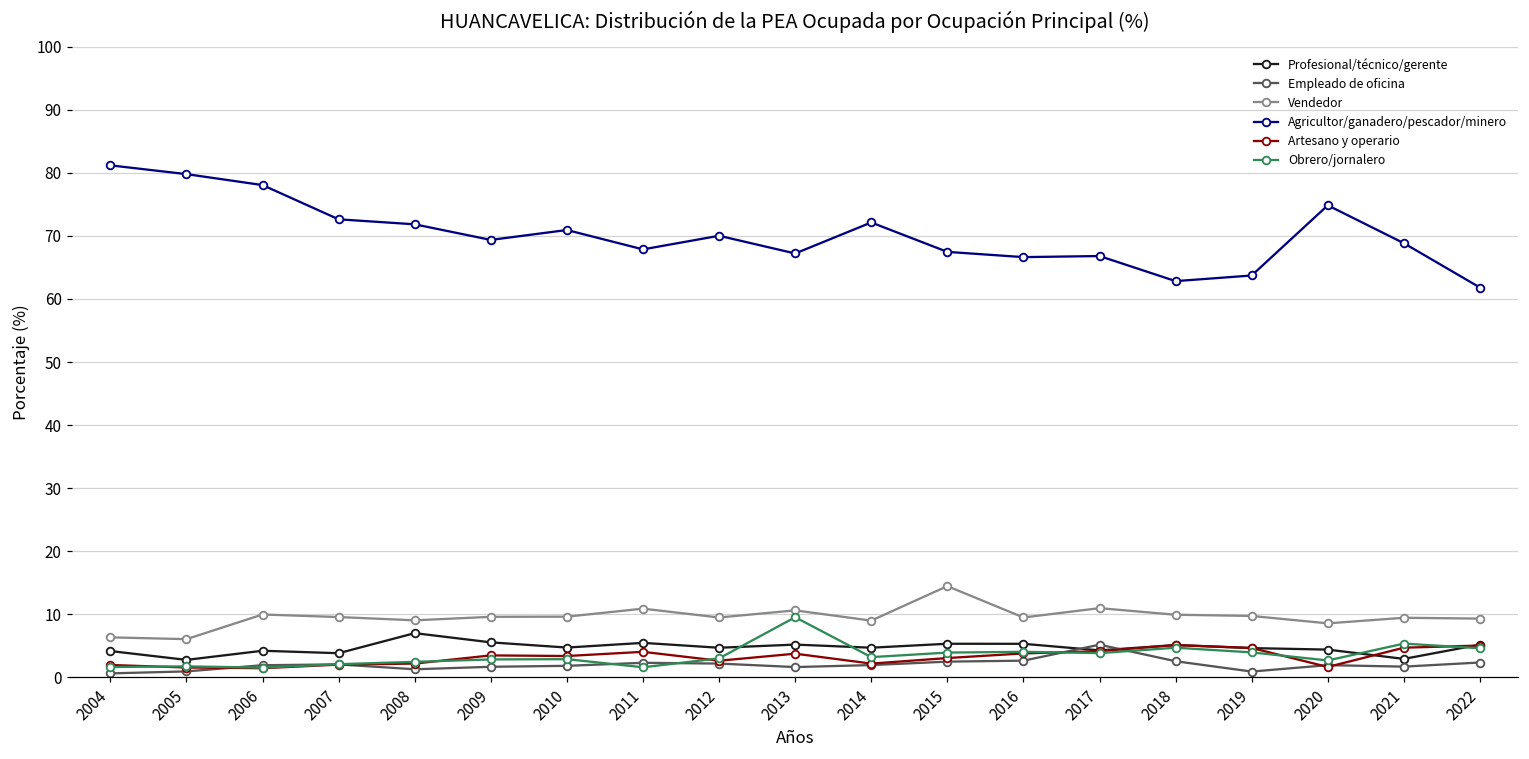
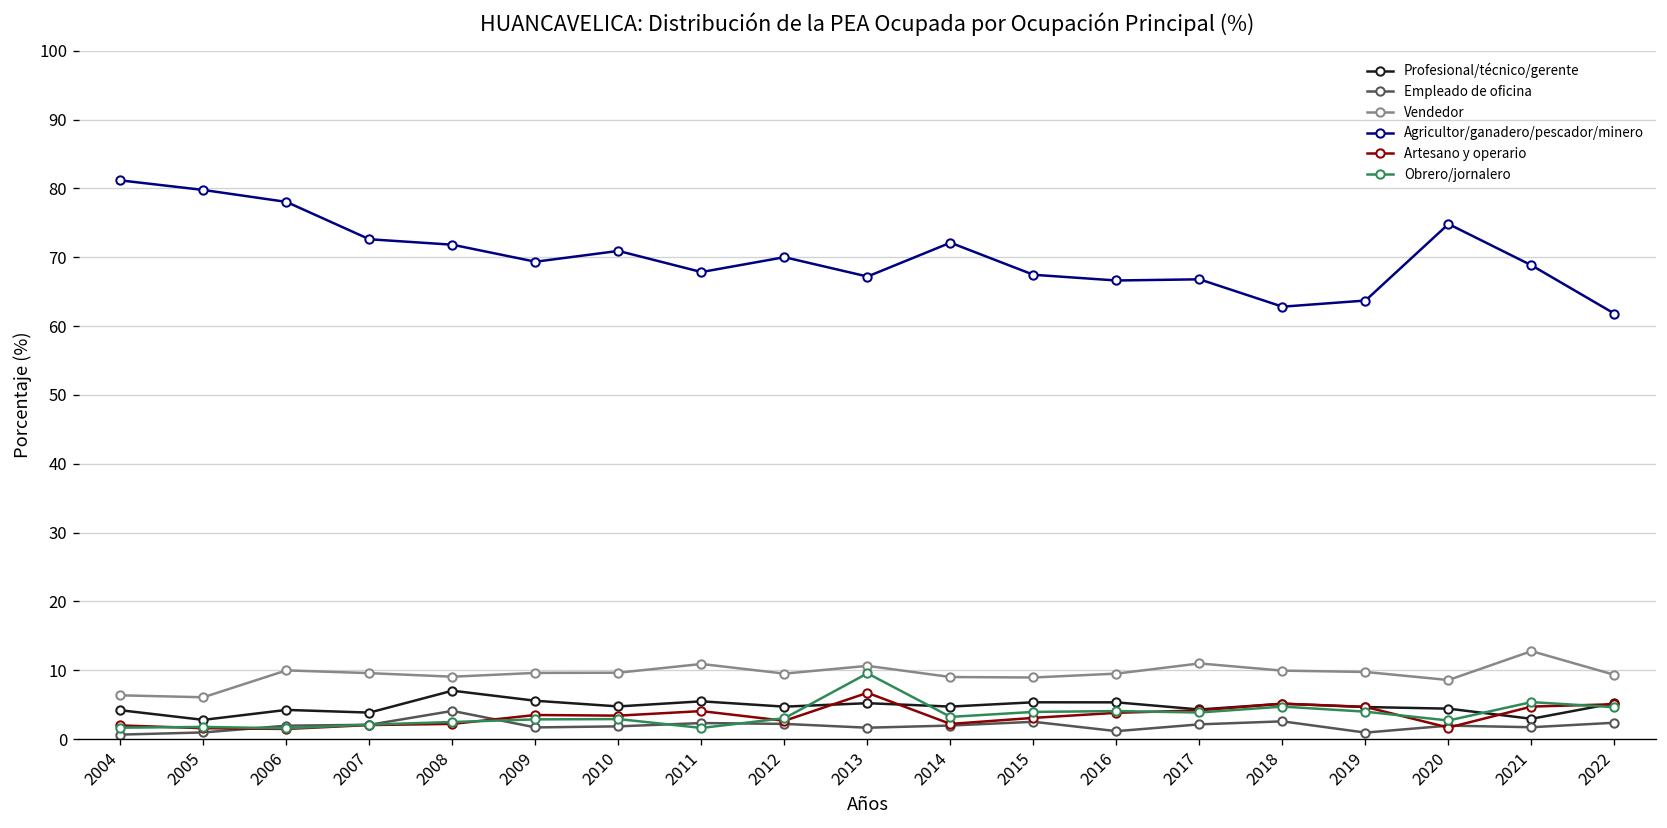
Empleado de oficina, 2008: 1 -> 4
Artesano y operario, 2013: 4 -> 7
Vendedor, 2015: 14 -> 9
Empleado de oficina, 2016: 3 -> 1
Empleado de oficina, 2017: 5 -> 2
Vendedor, 2021: 9 -> 13
